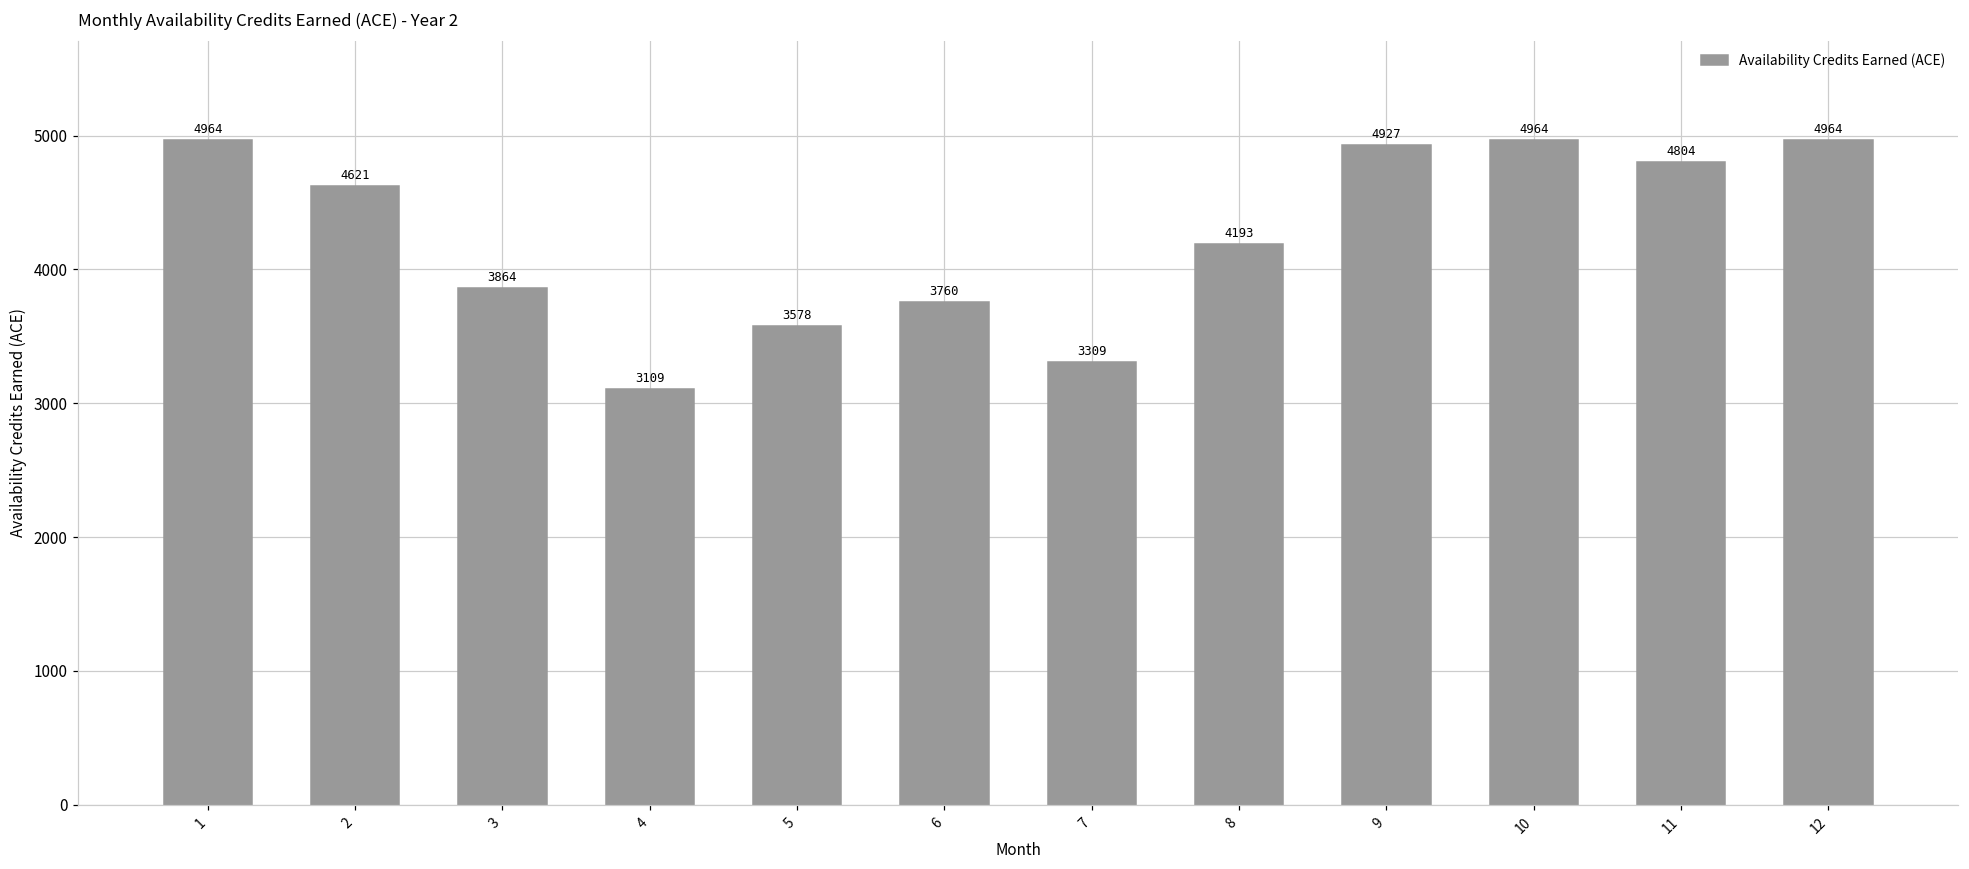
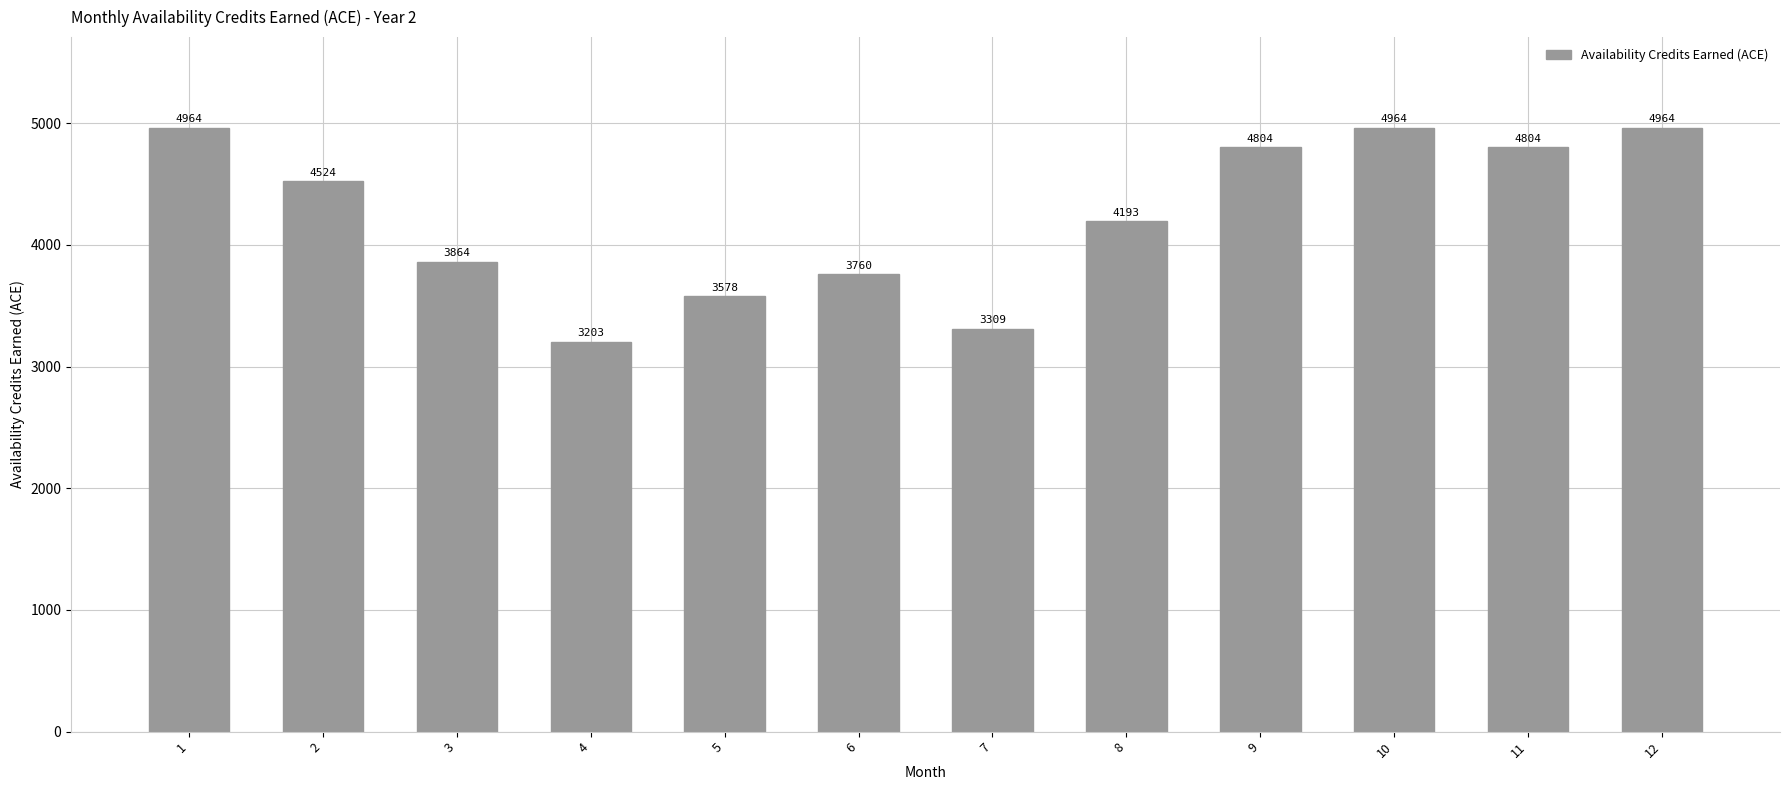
2: 4621 -> 4524
4: 3109 -> 3203
9: 4927 -> 4804
